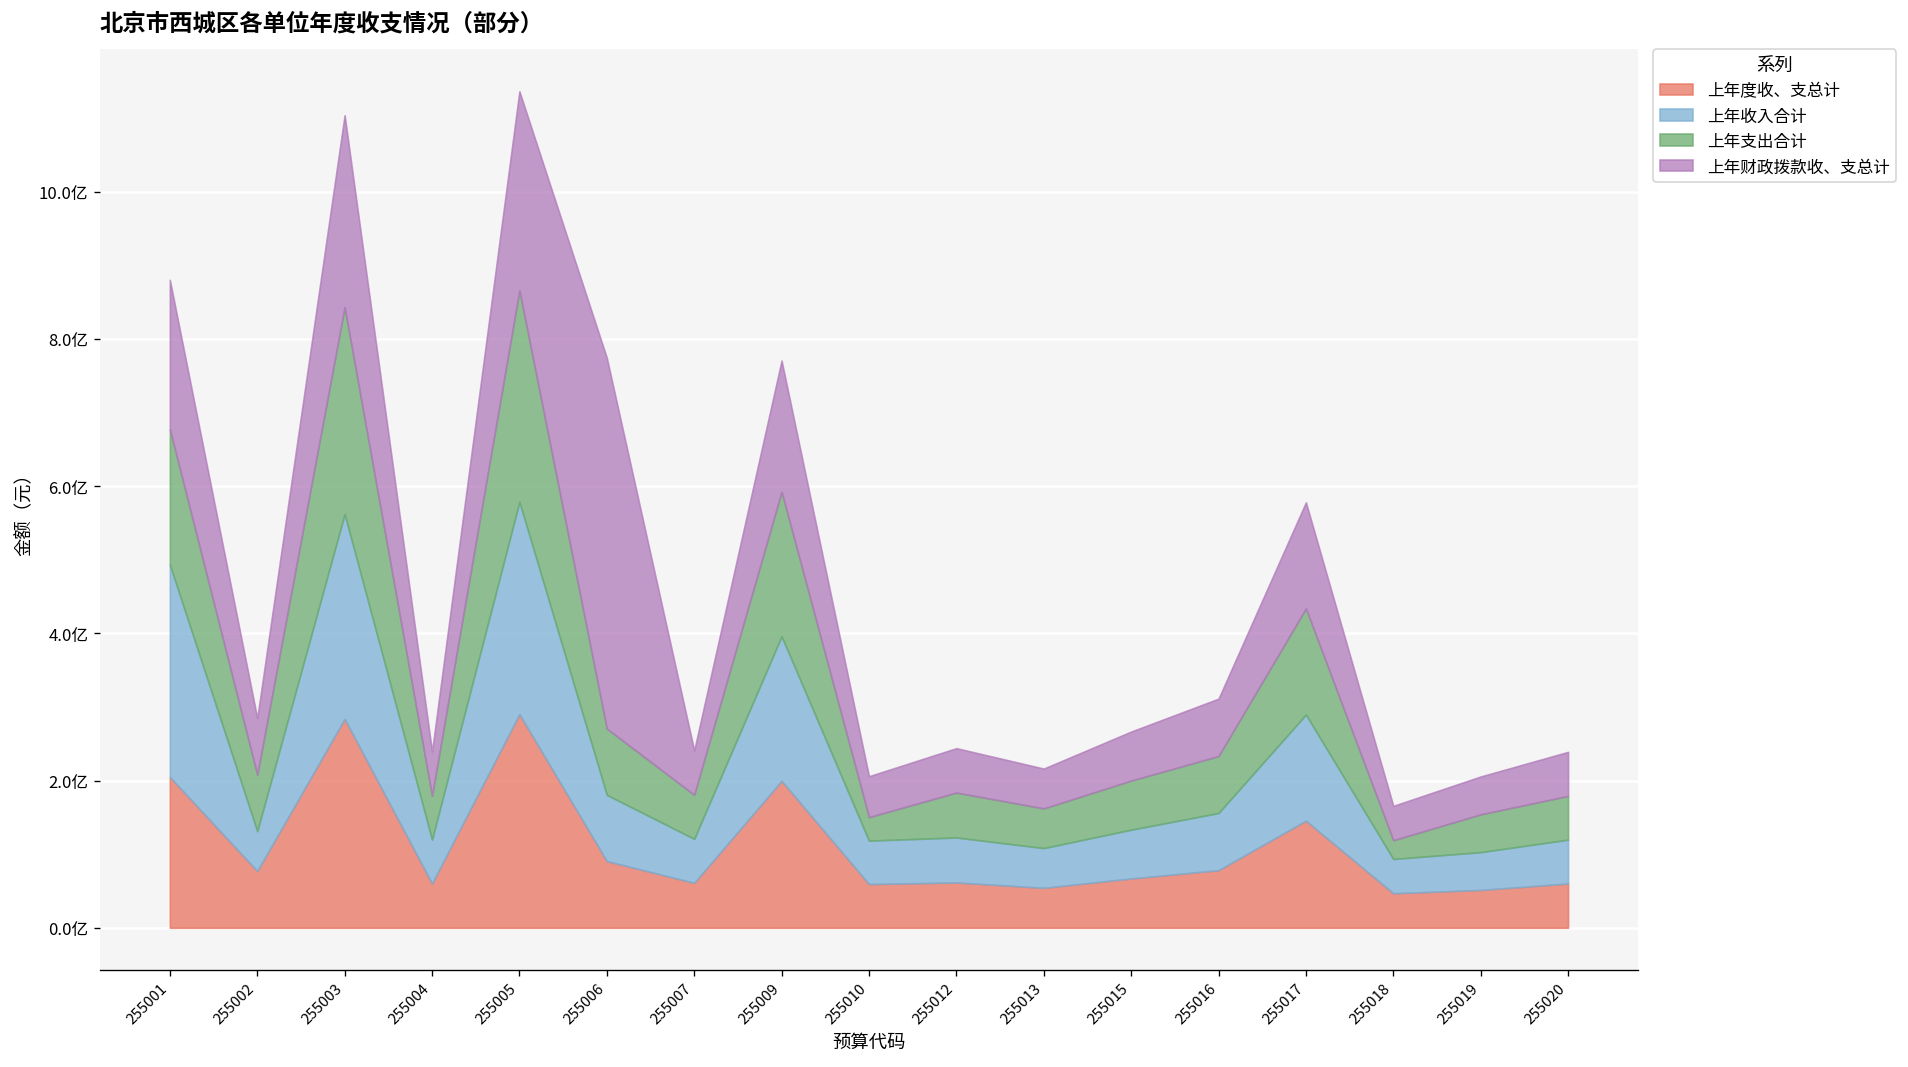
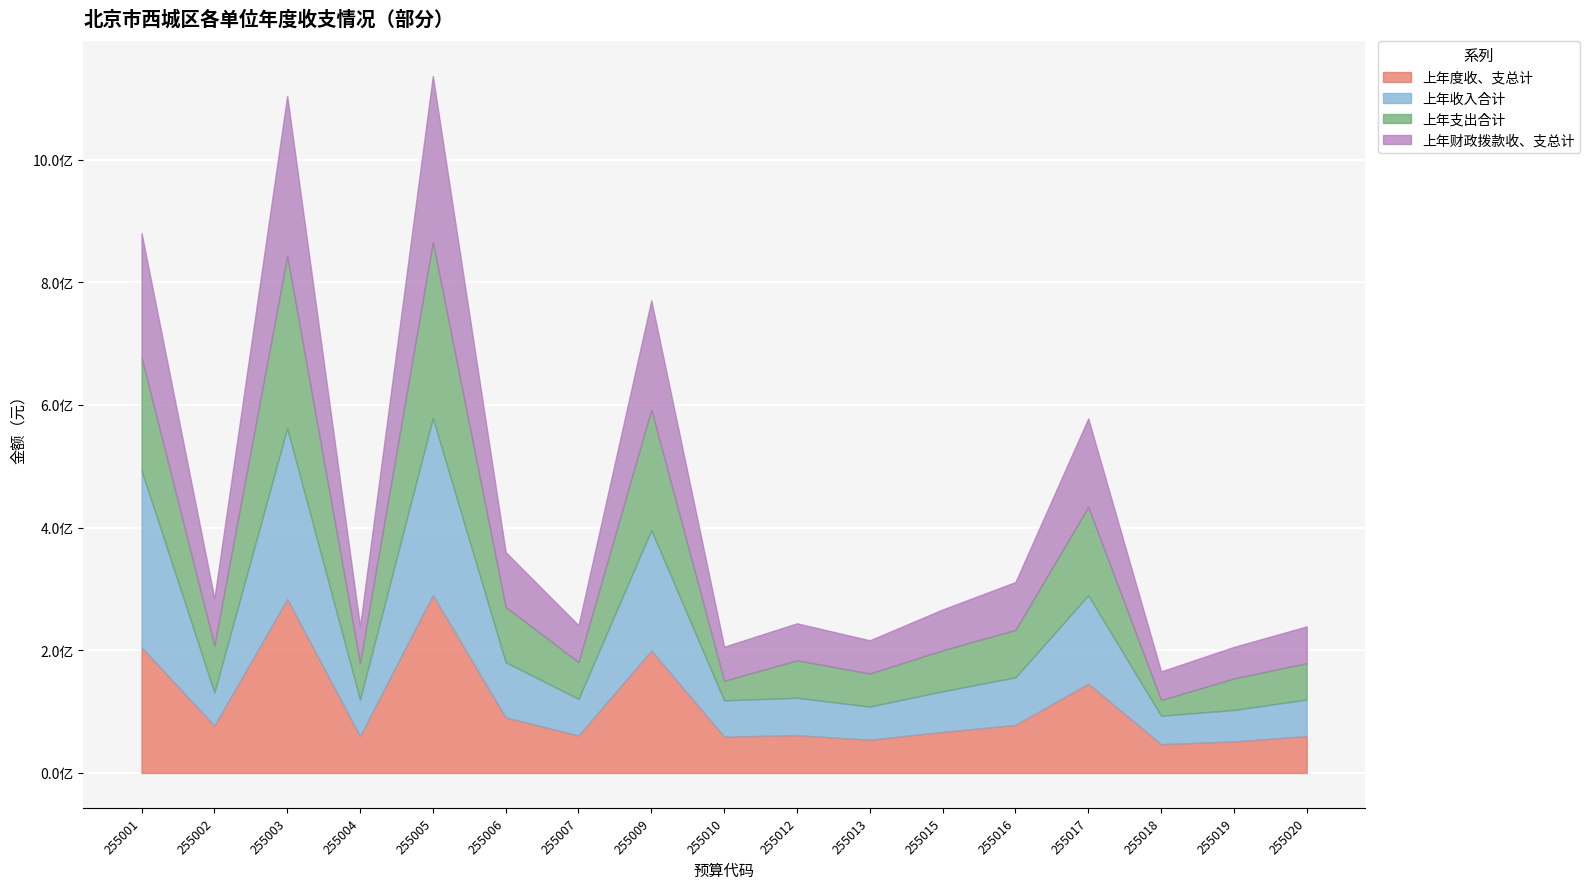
上年财政拨款收、支总计, 255006: 5.0亿 -> 0.9亿
